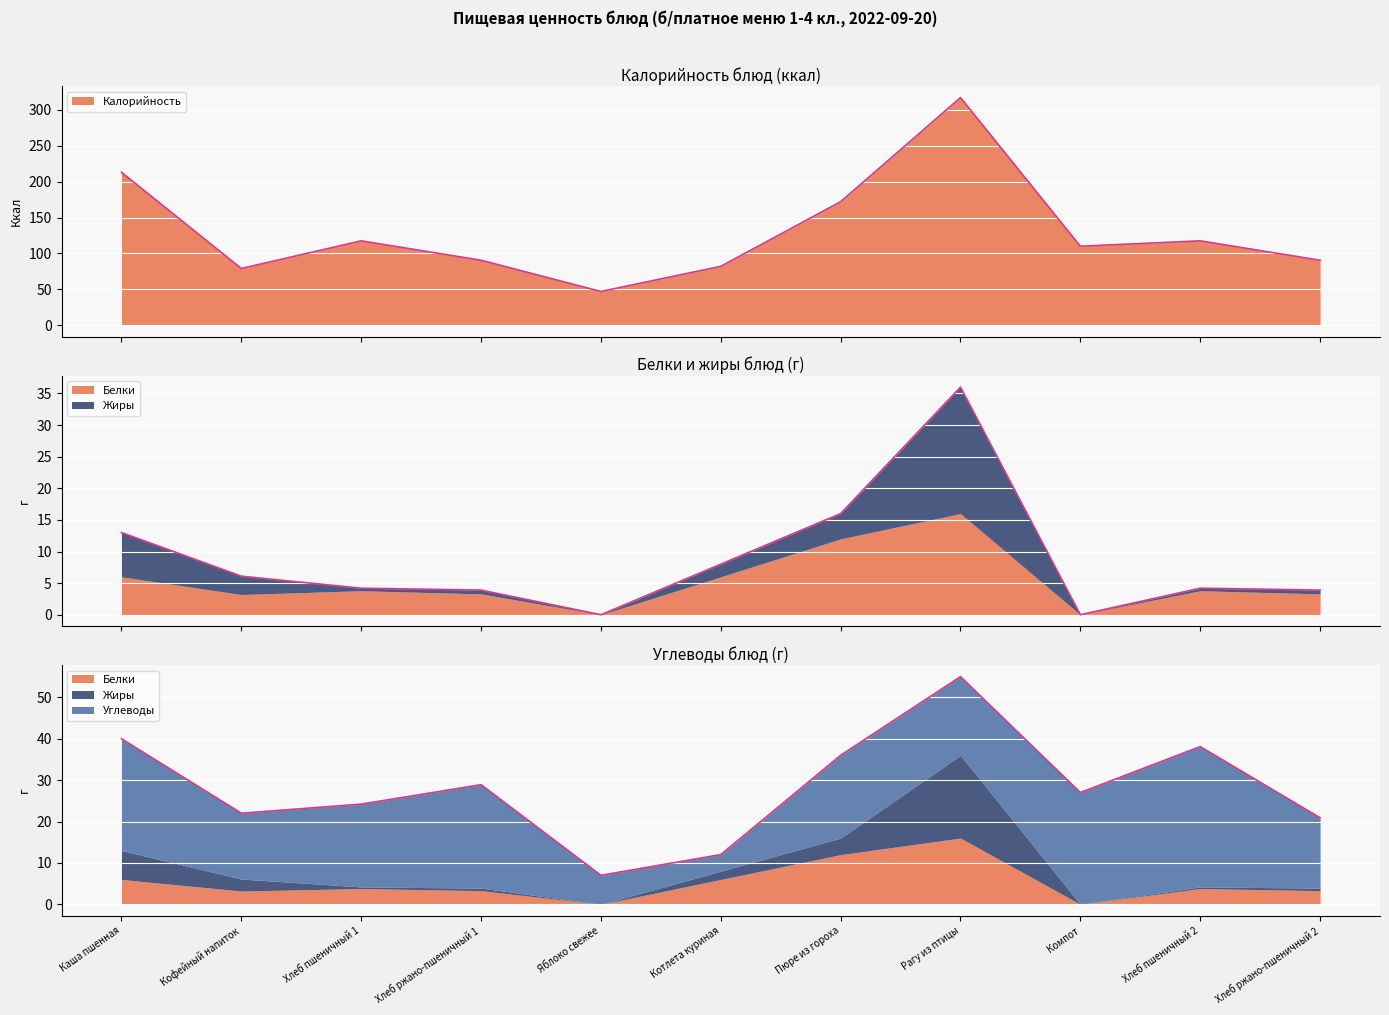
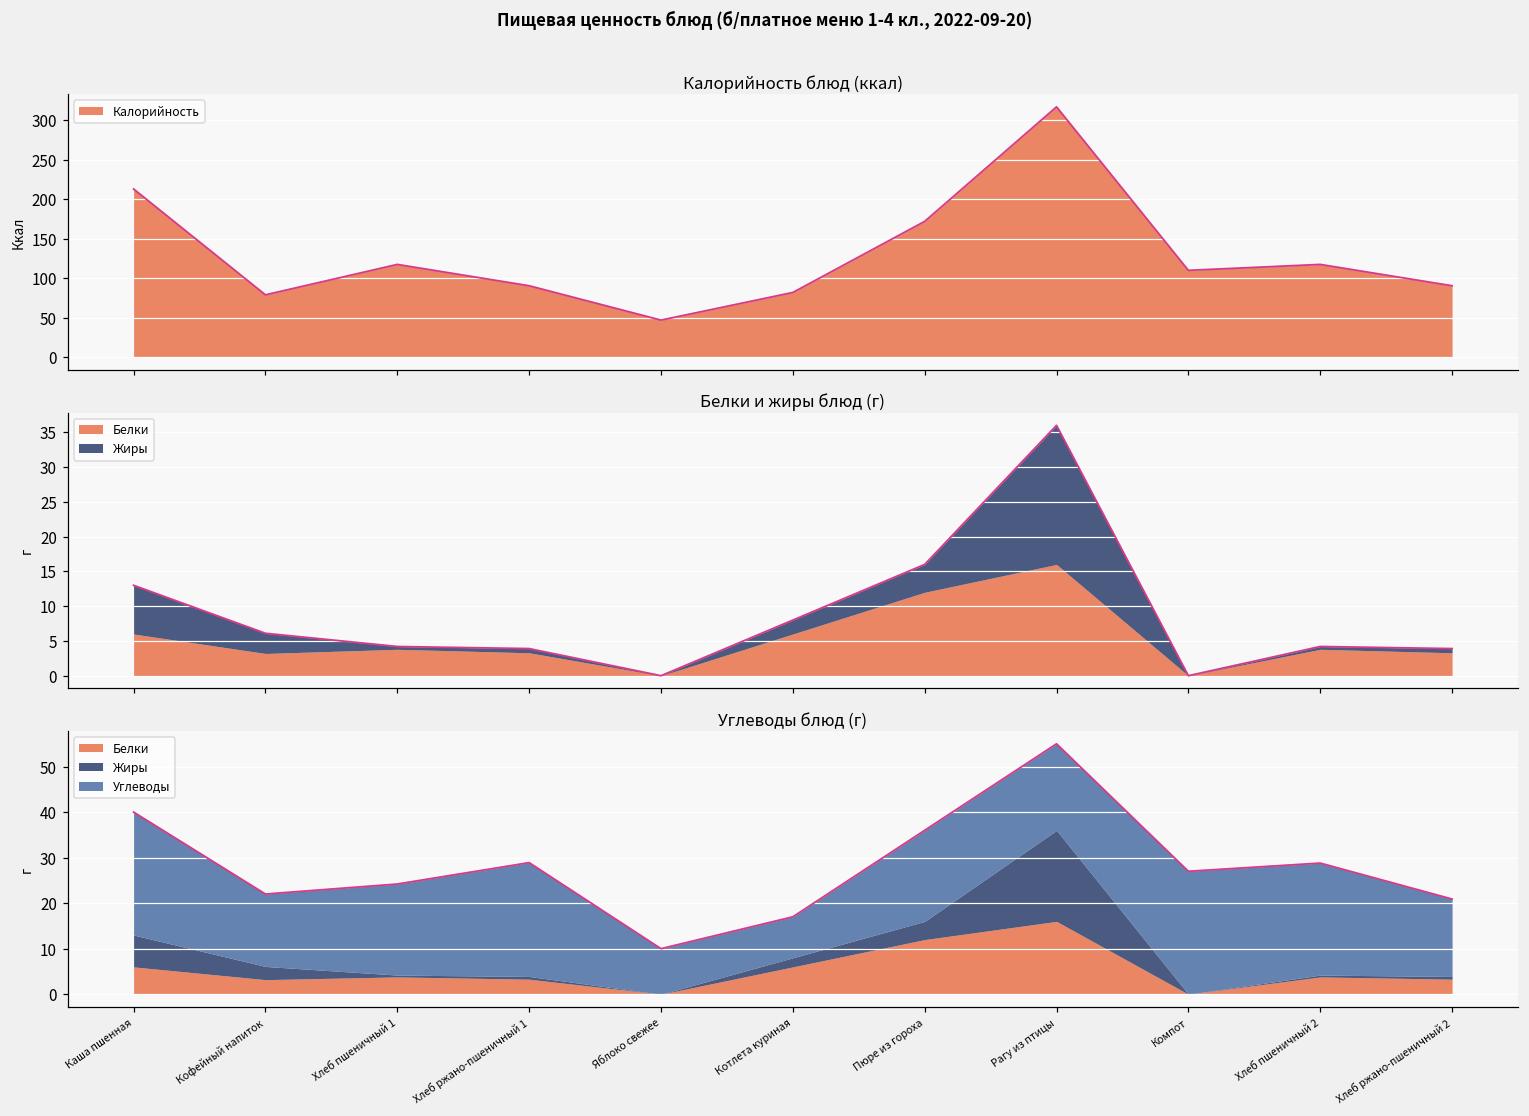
Углеводы блюд (г), Углеводы, Яблоко свежее: 7 -> 10
Углеводы блюд (г), Углеводы, Котлета куриная: 4 -> 9
Углеводы блюд (г), Углеводы, Хлеб пшеничный 2: 34 -> 25
